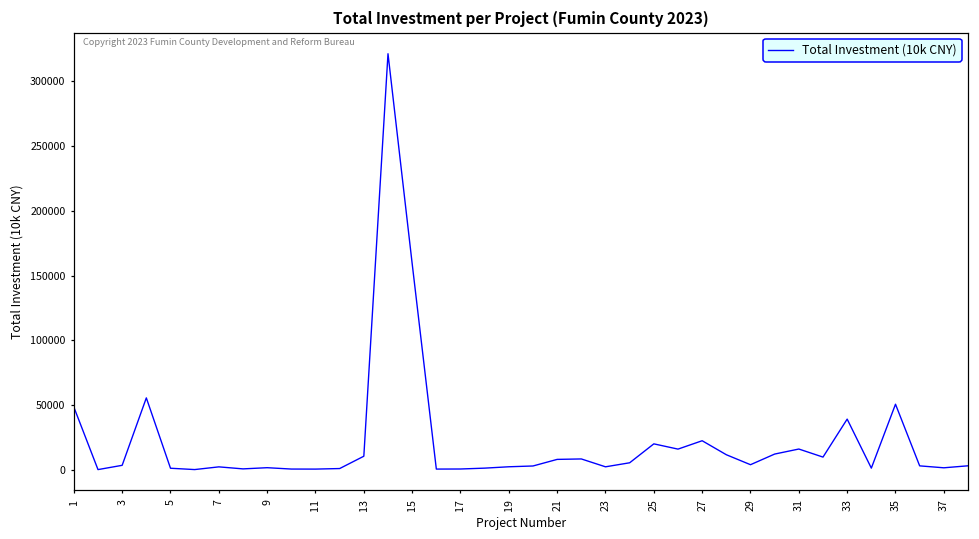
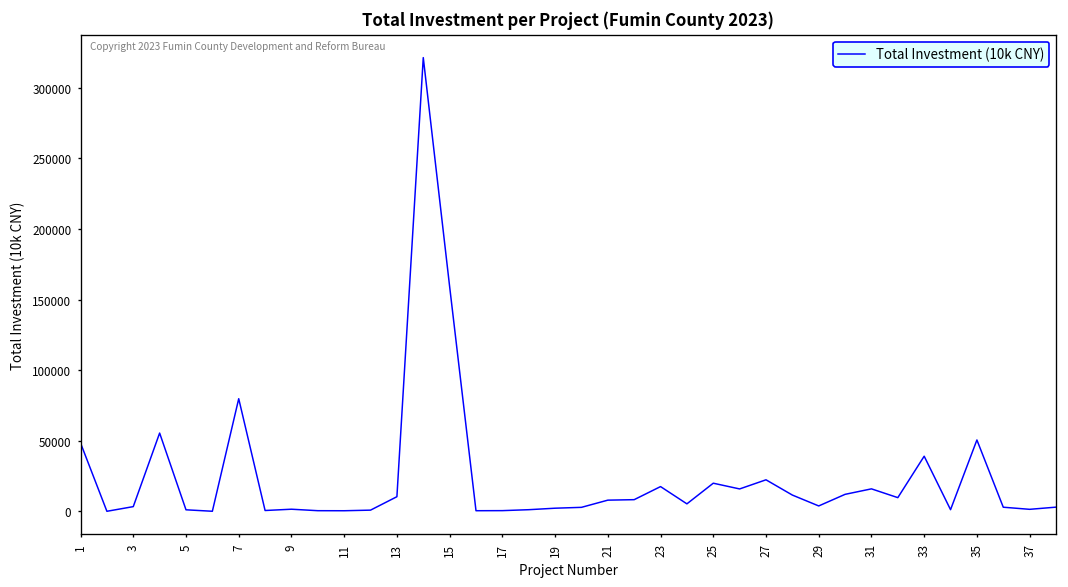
7: 2000 -> 80000
23: 2000 -> 18000
